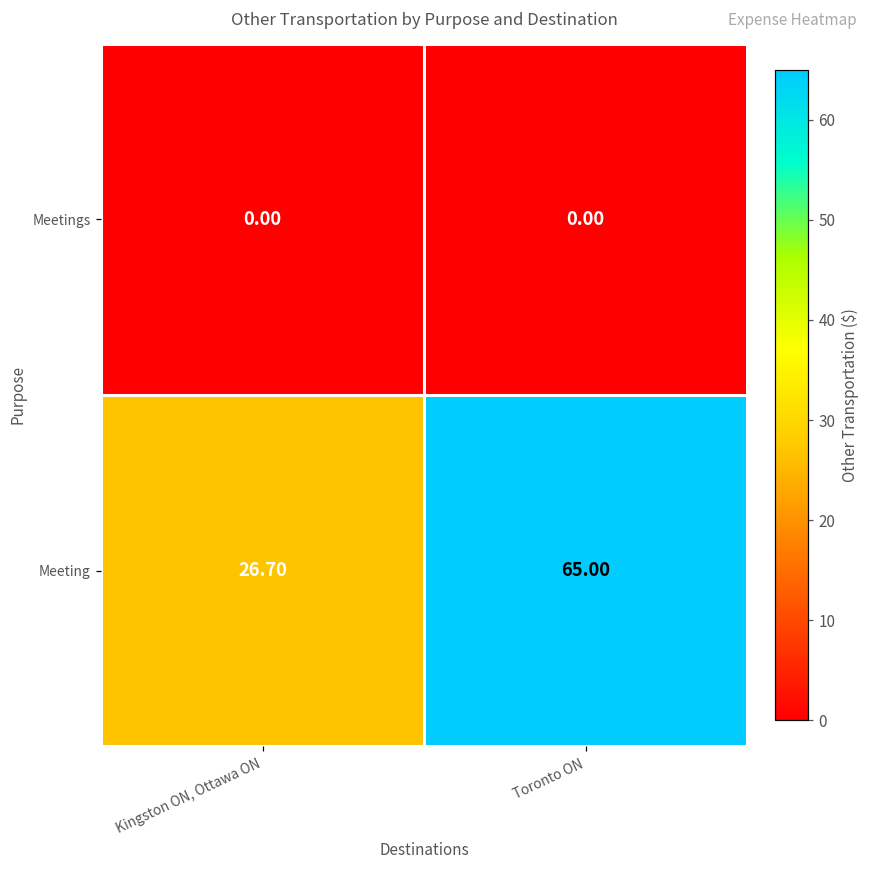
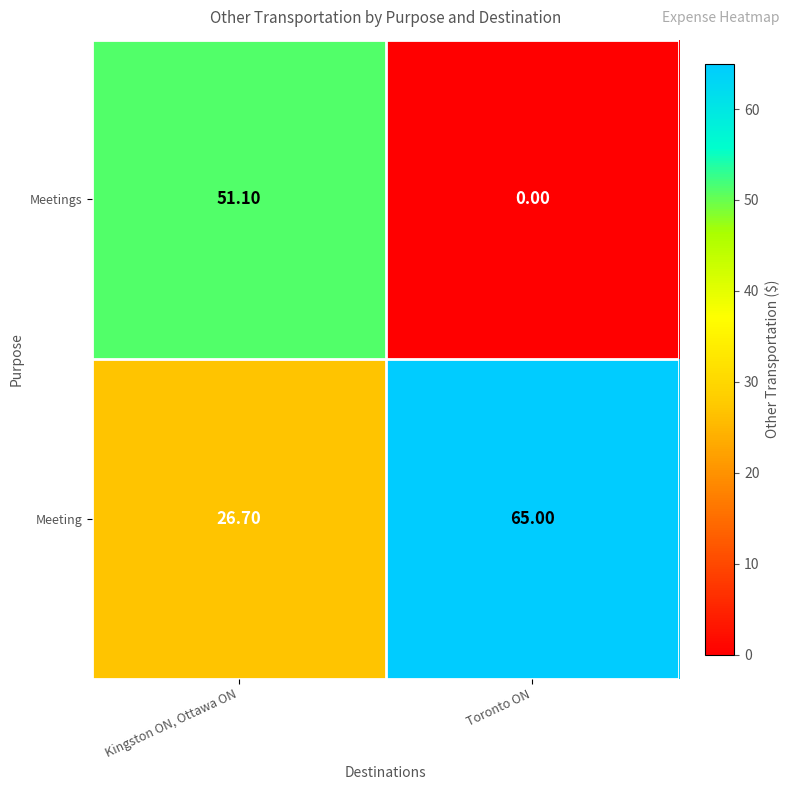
Meetings, Kingston ON, Ottawa ON: 0.00 -> 51.10
